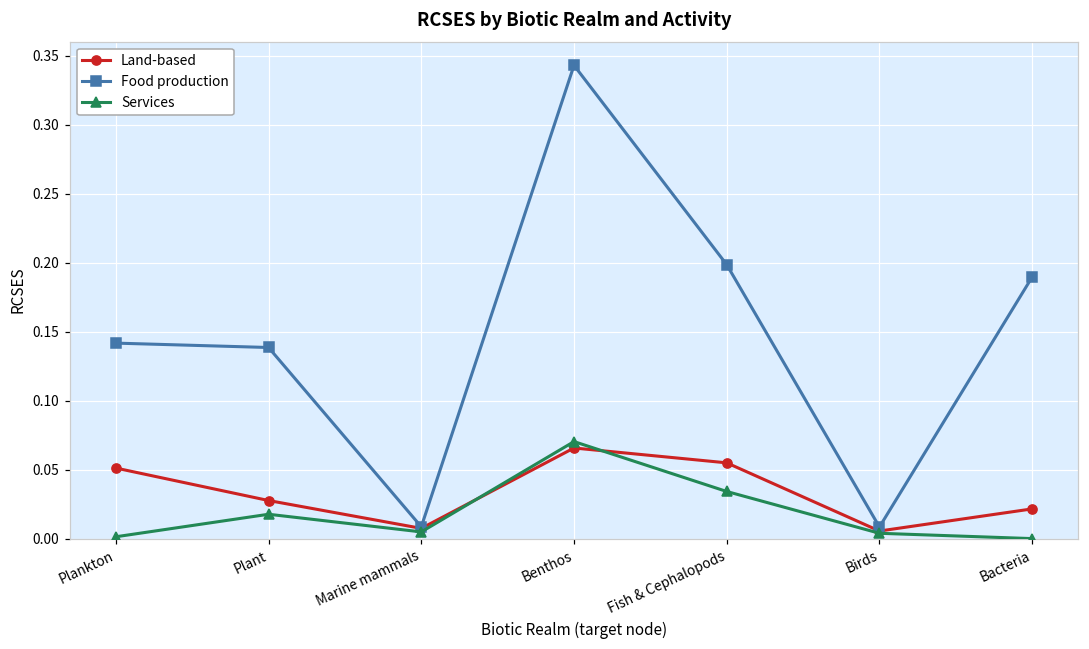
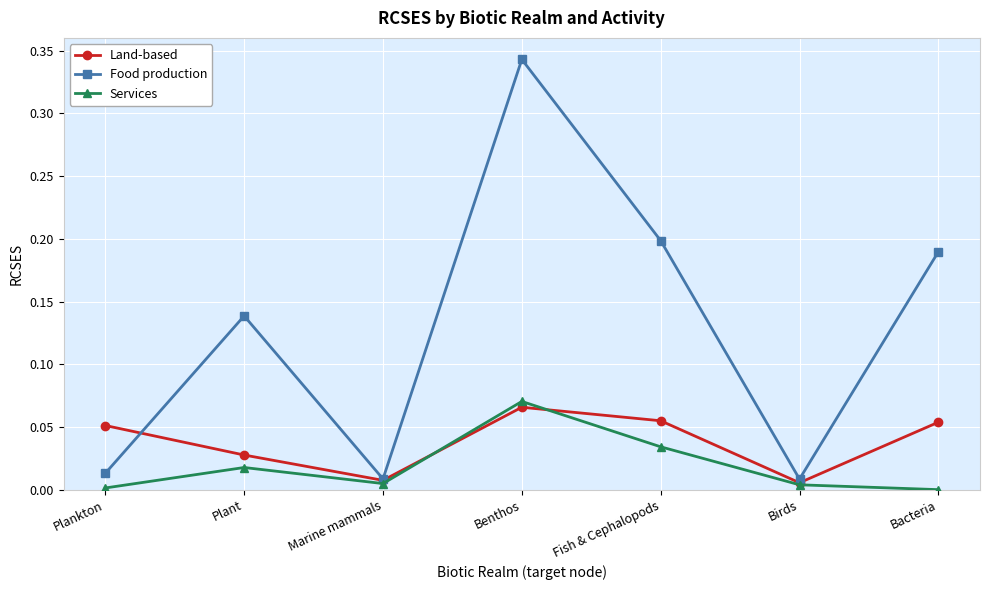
Food production, Plankton: 0.142 -> 0.013
Land-based, Bacteria: 0.022 -> 0.054
